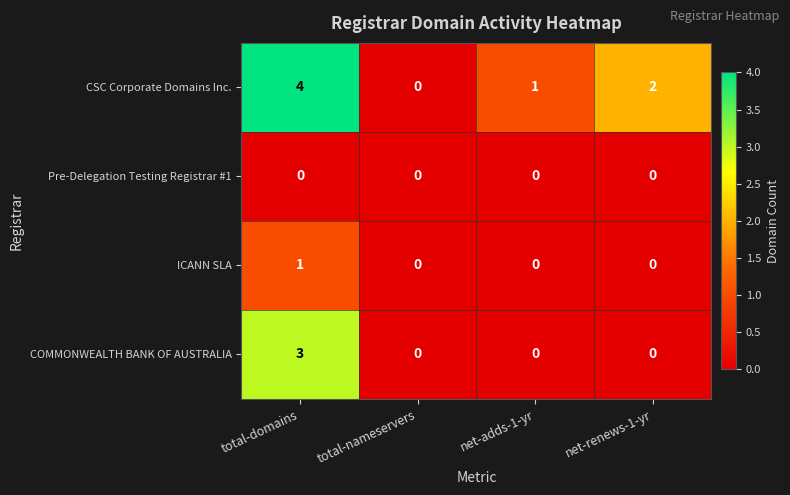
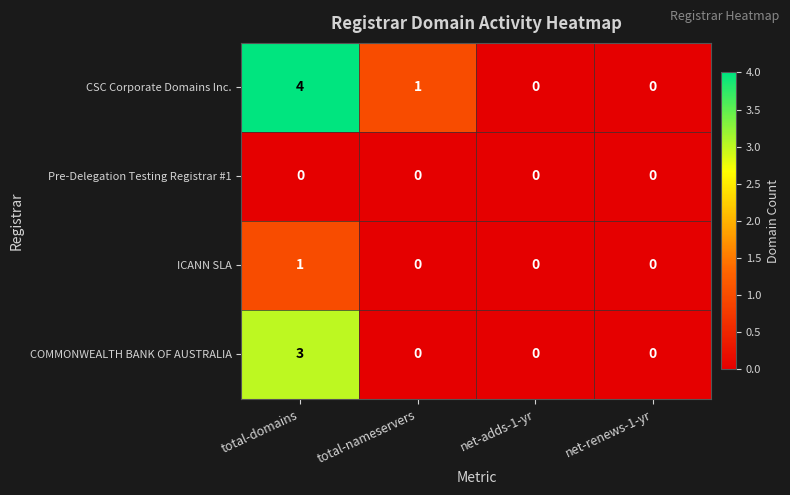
CSC Corporate Domains Inc., total-nameservers: 0 -> 1
CSC Corporate Domains Inc., net-adds-1-yr: 1 -> 0
CSC Corporate Domains Inc., net-renews-1-yr: 2 -> 0
